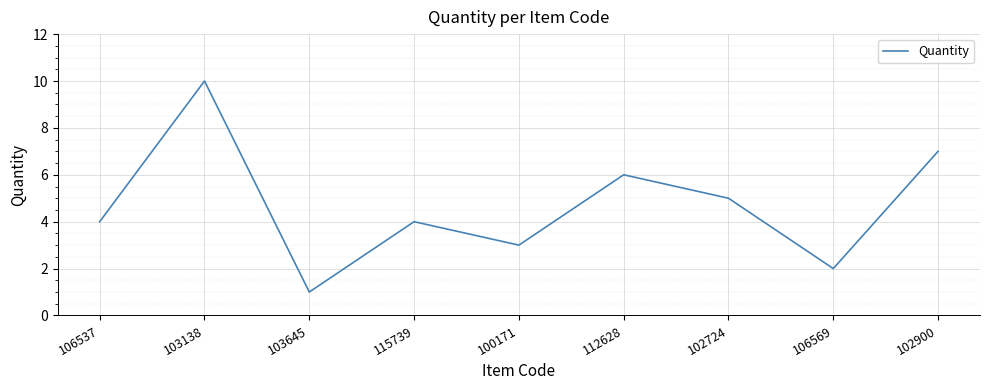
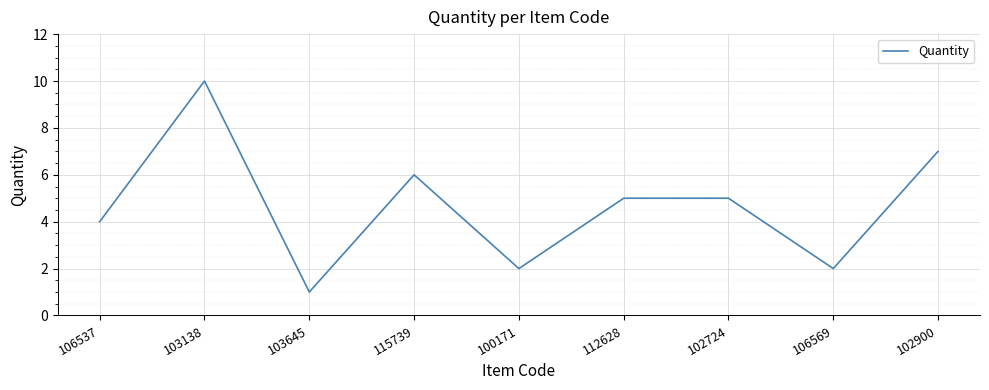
115739: 4 -> 6
100171: 3 -> 2
112628: 6 -> 5
